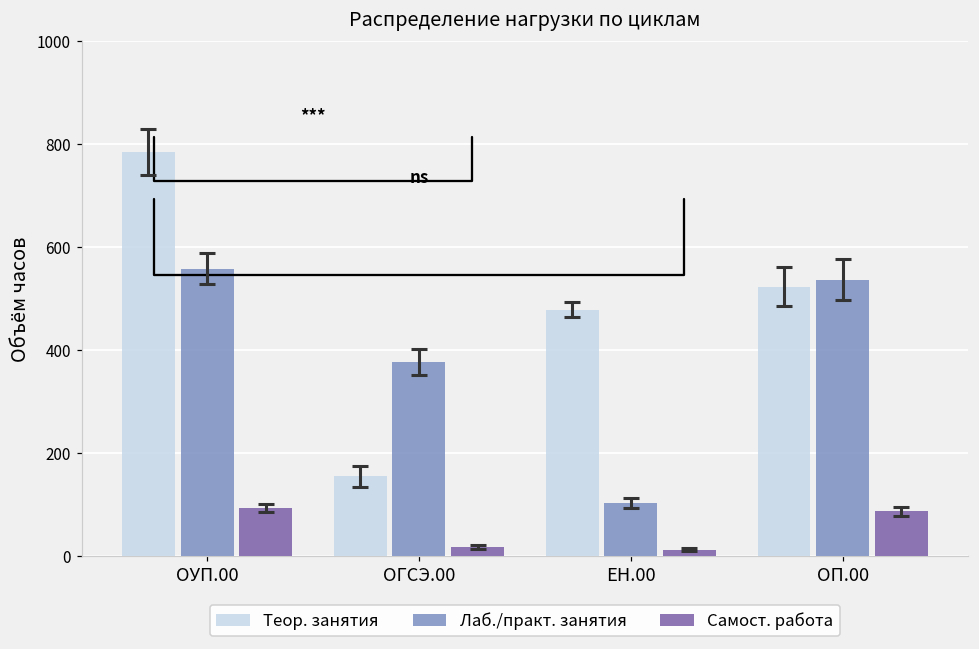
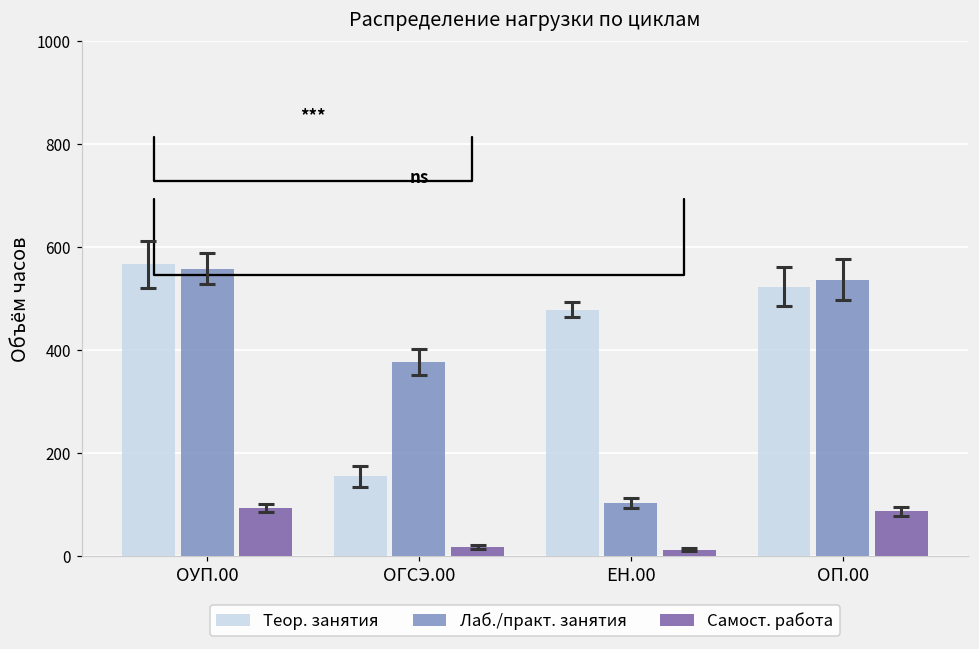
Теор. занятия, ОУП.00: 790 -> 570
